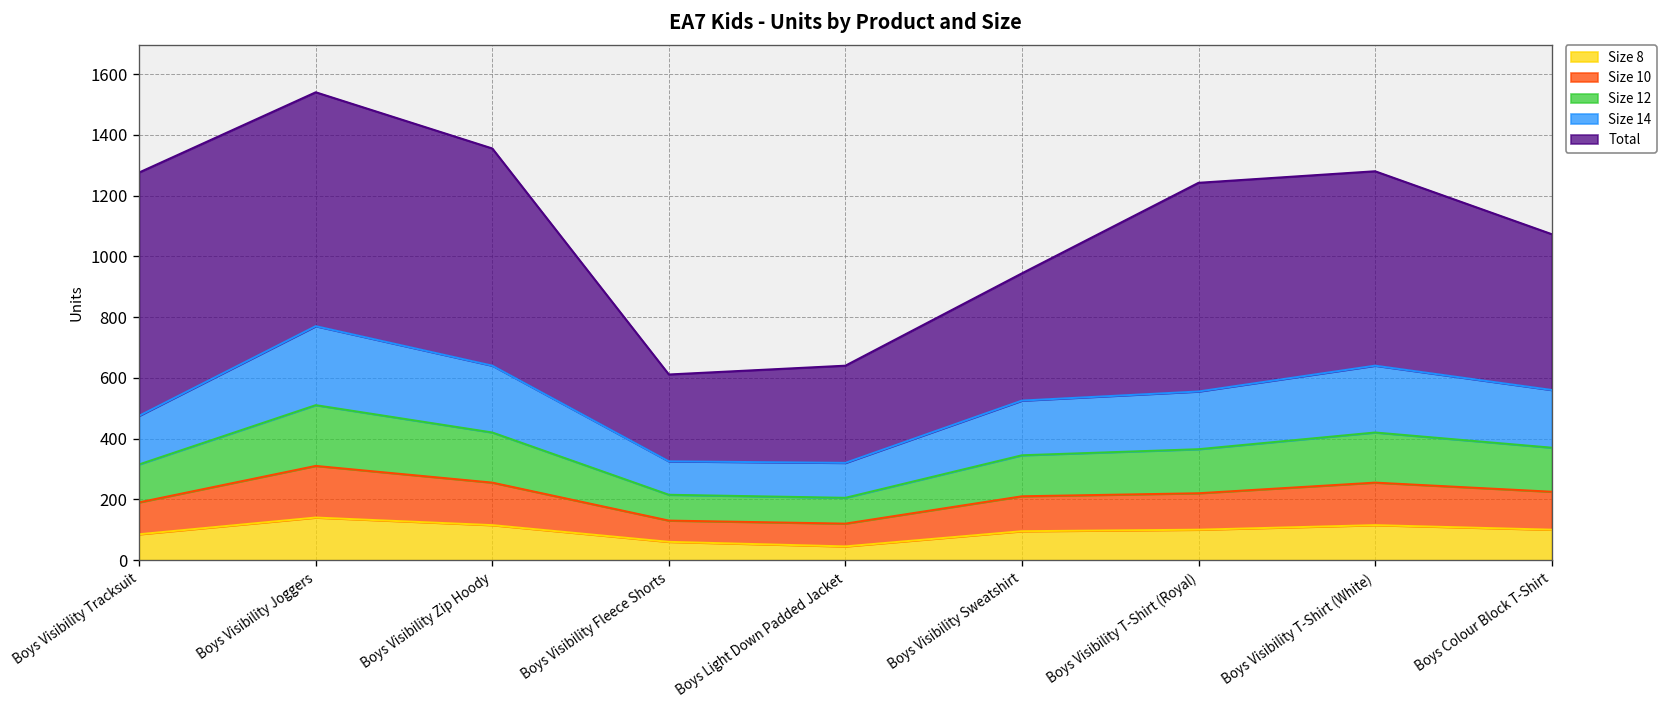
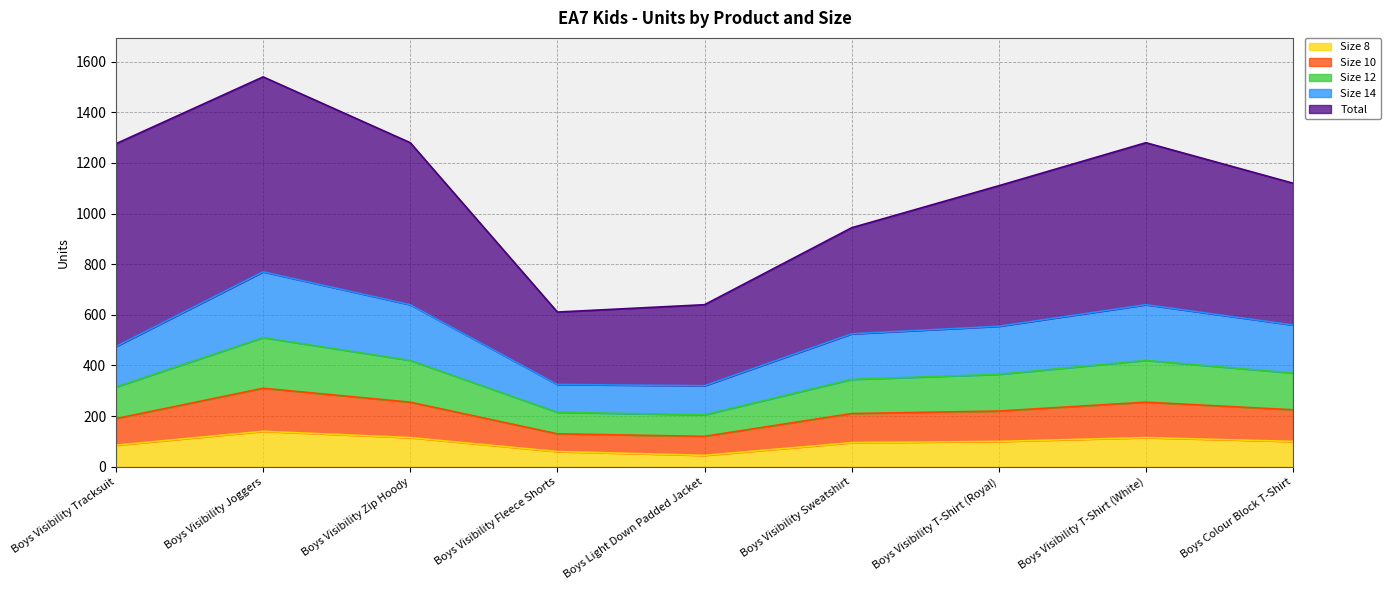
Total, Boys Visibility Zip Hoody: 720 -> 640
Total, Boys Visibility T-Shirt (Royal): 690 -> 560
Total, Boys Colour Block T-Shirt: 510 -> 560
